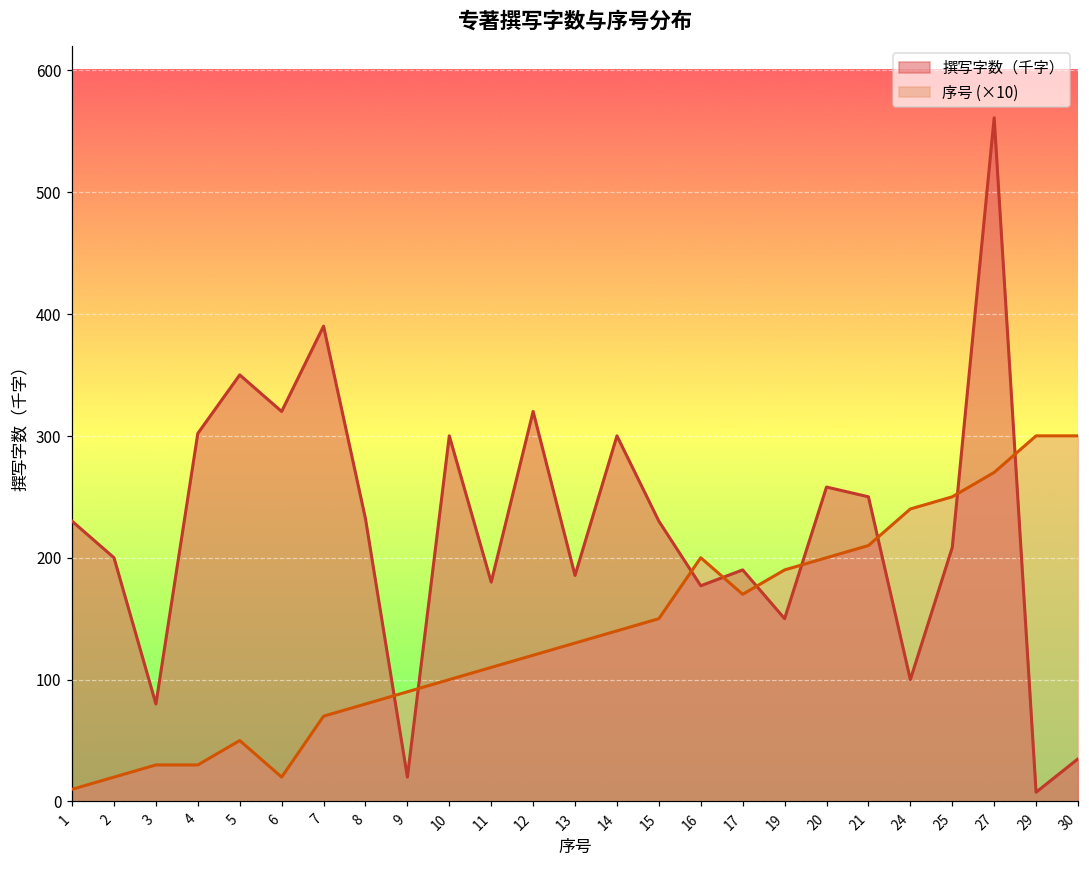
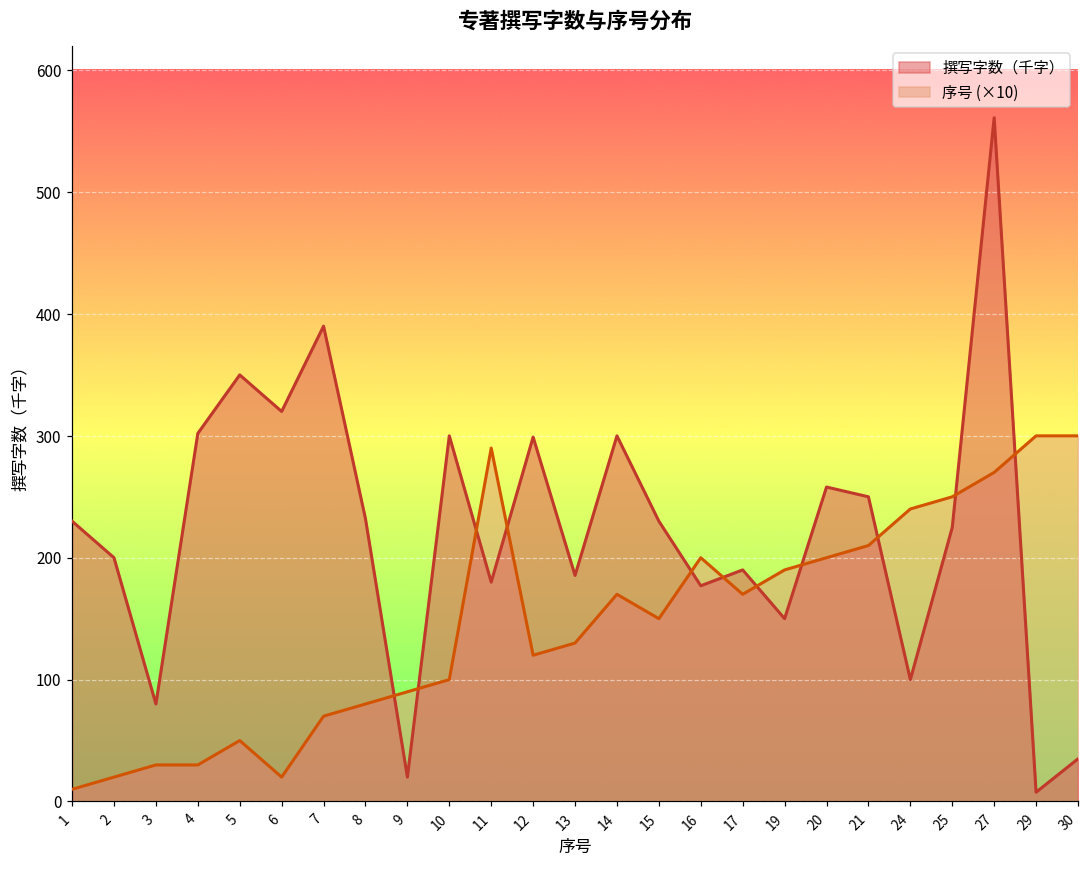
序号 (×10), 11: 110 -> 290
撰写字数（千字）, 12: 320 -> 299
序号 (×10), 14: 140 -> 170
撰写字数（千字）, 25: 208 -> 225
